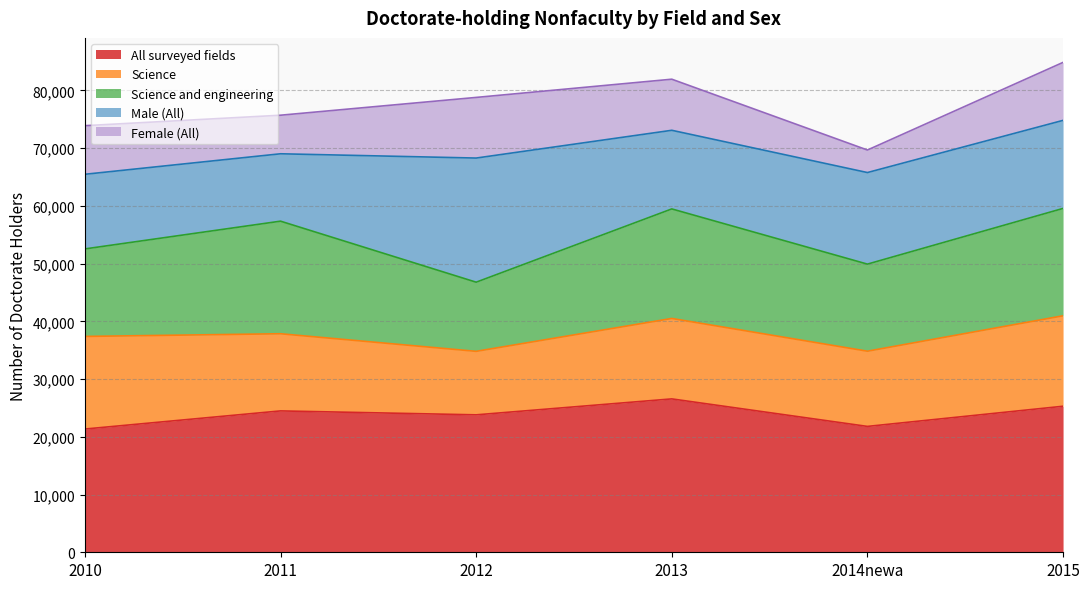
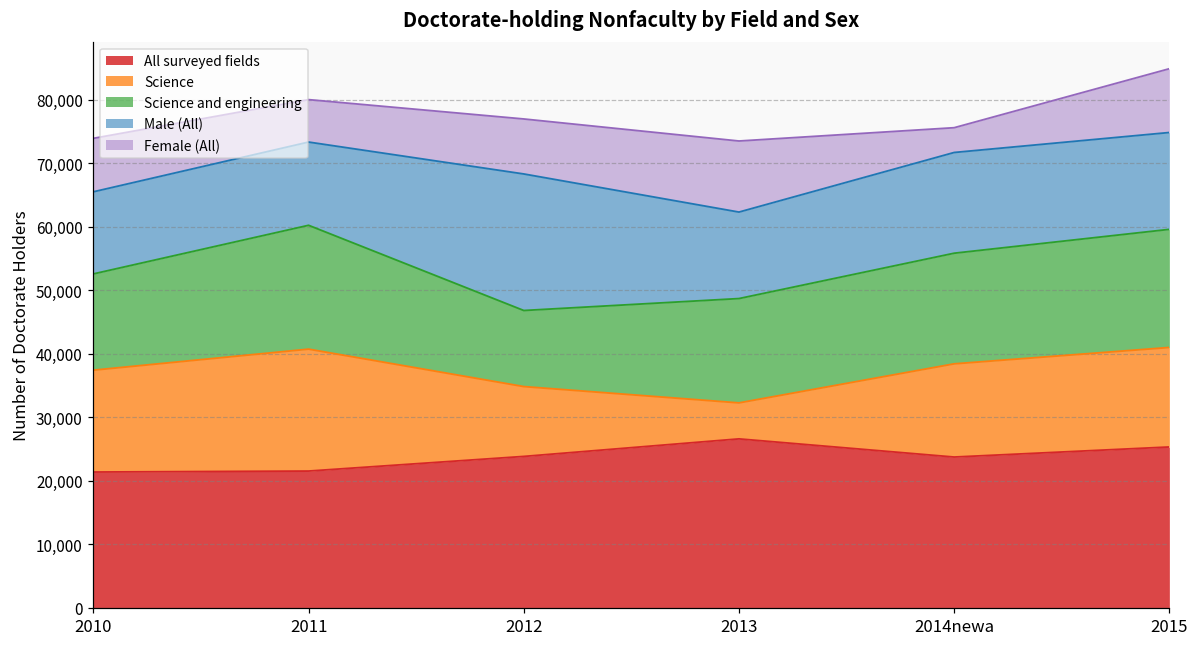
All surveyed fields, 2011: 24,000 -> 21,000
Science, 2011: 13,000 -> 19,000
Male (All), 2011: 12,000 -> 13,000
Female (All), 2012: 11,000 -> 9,000
Science, 2013: 14,000 -> 6,000
Science and engineering, 2013: 19,000 -> 16,000
Female (All), 2013: 9,000 -> 11,000
All surveyed fields, 2014newa: 22,000 -> 24,000
Science, 2014newa: 13,000 -> 15,000
Science and engineering, 2014newa: 15,000 -> 17,000
